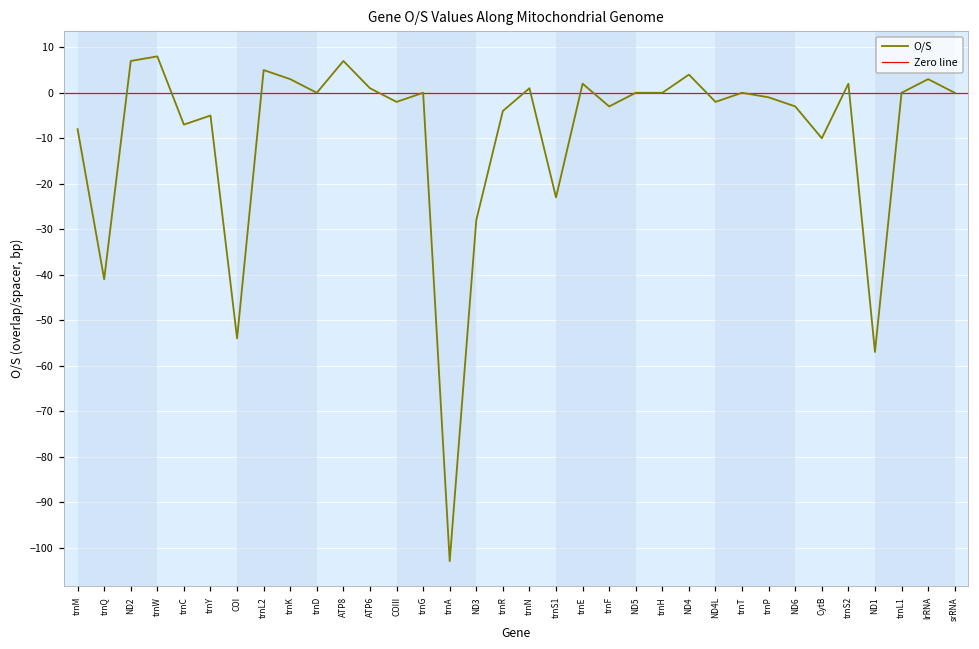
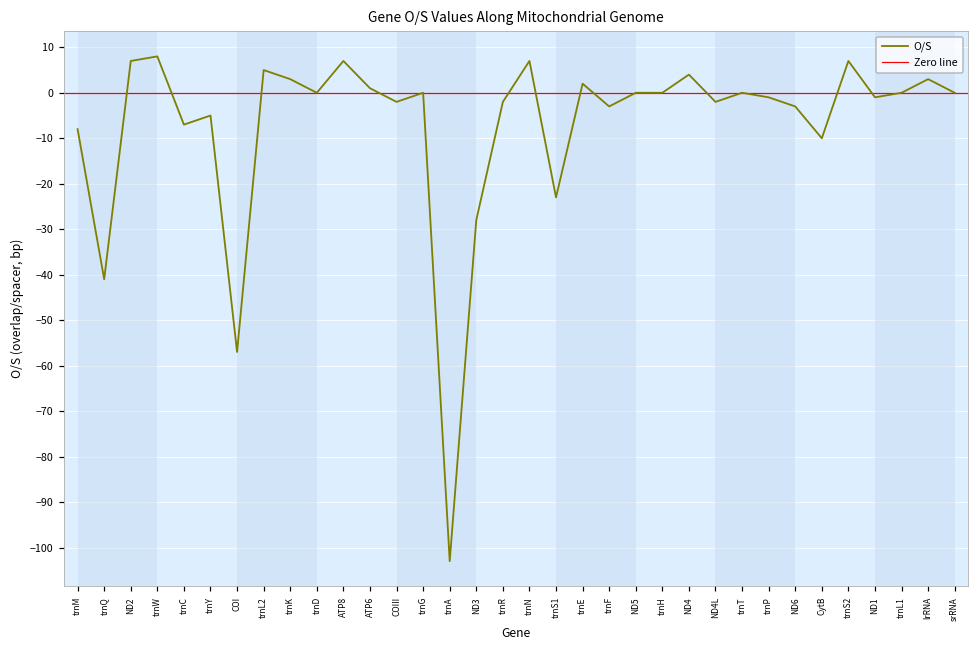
COI: -54 -> -57
trnR: -4 -> -2
trnN: 1 -> 7
trnS2: 2 -> 7
ND1: -57 -> -1
